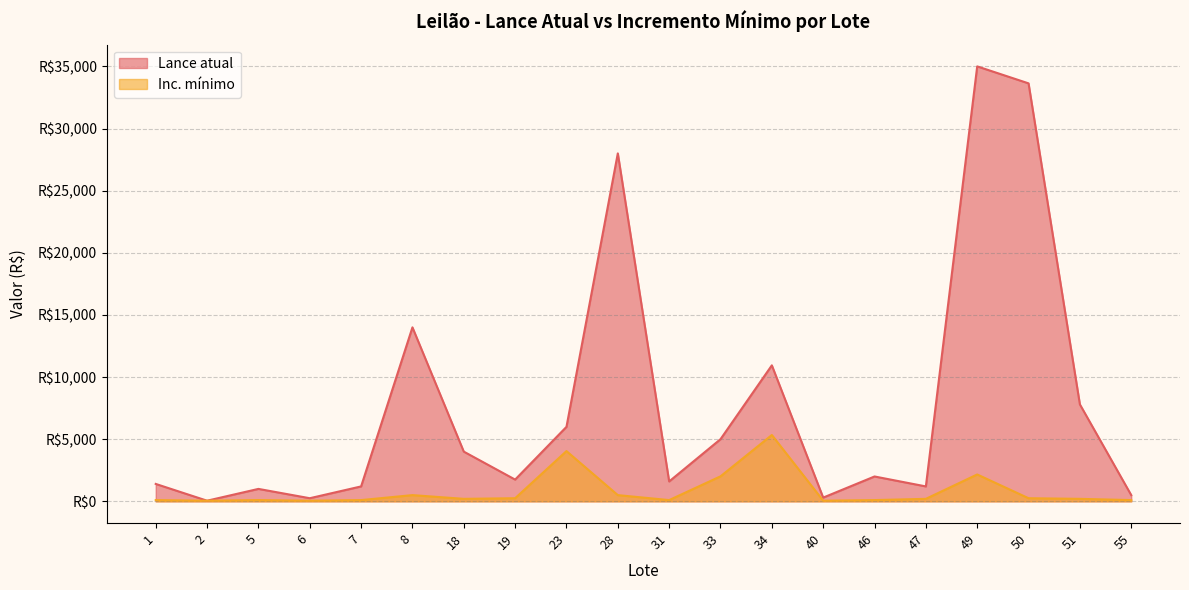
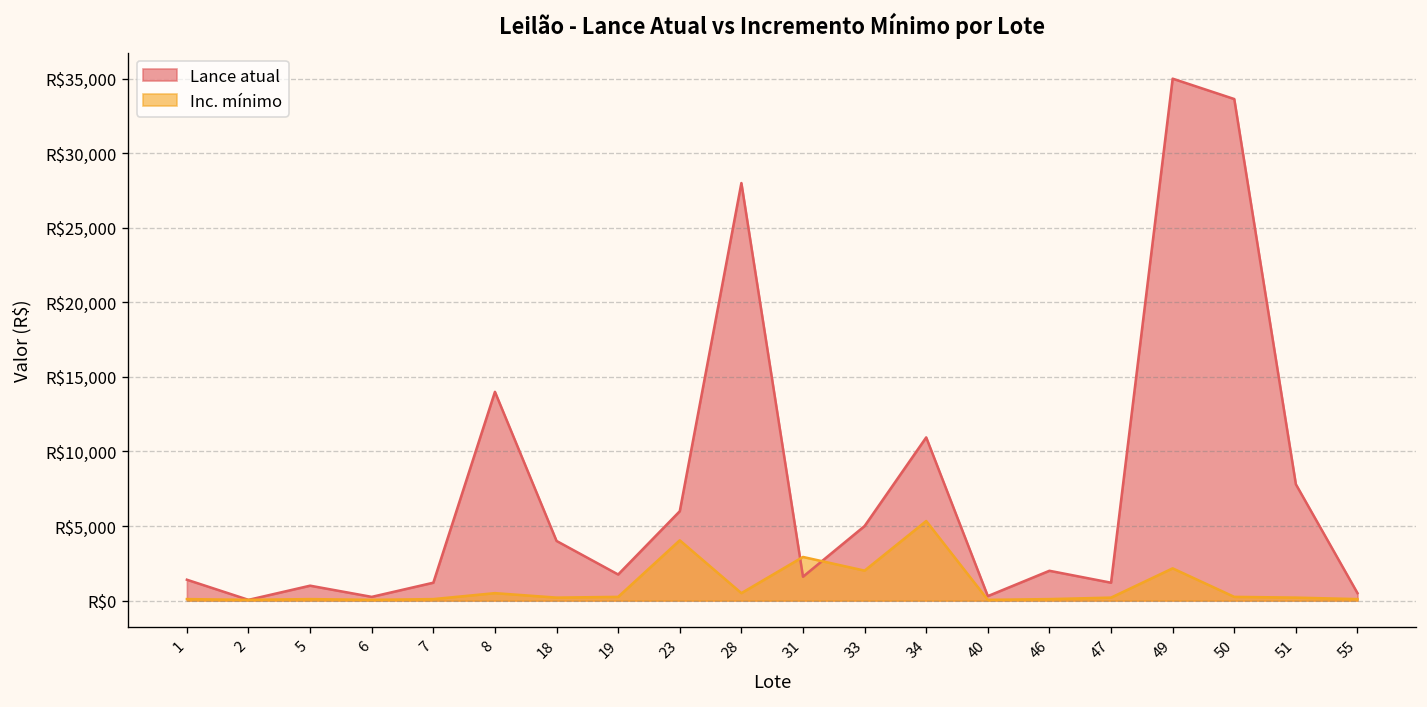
Inc. mínimo, 31: R$100 -> R$2,900
